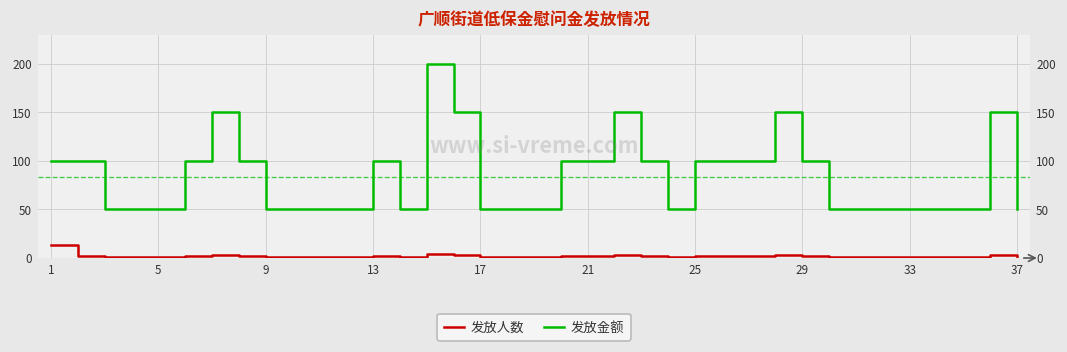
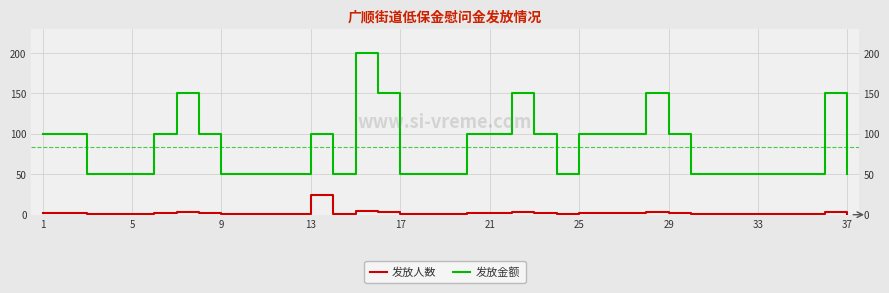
发放人数, 1: 10 -> 0
发放人数, 13: 0 -> 20
